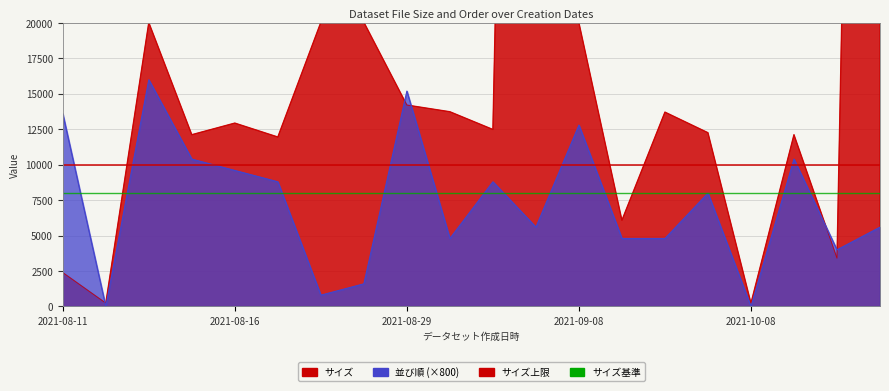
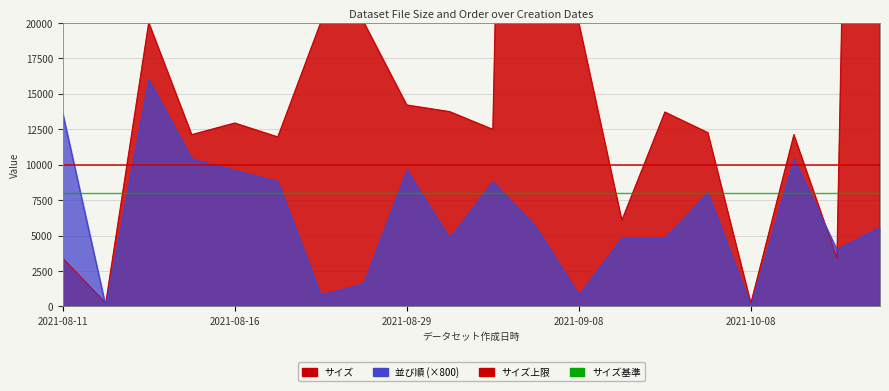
サイズ, 2021-08-11: 2400 -> 3400
並び順 (×800), 2021-08-29: 15200 -> 9600
並び順 (×800), 2021-09-08: 12800 -> 800
